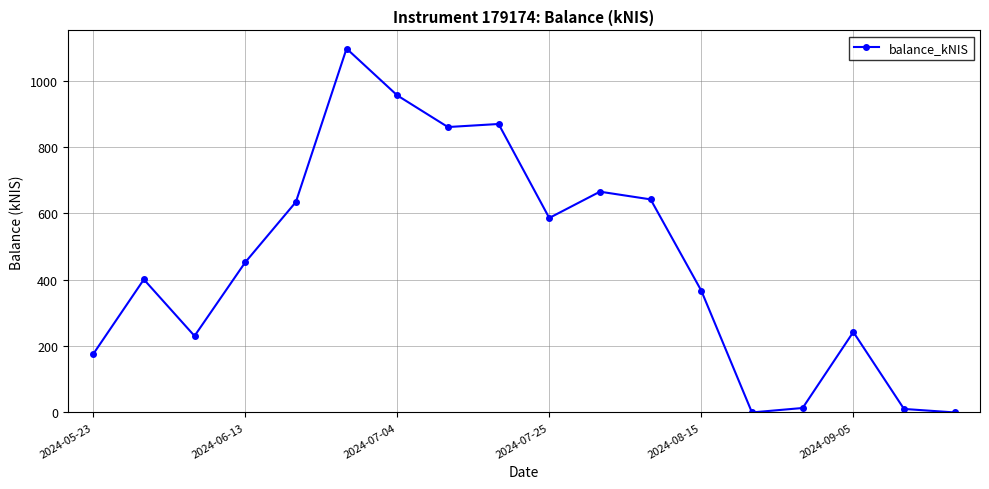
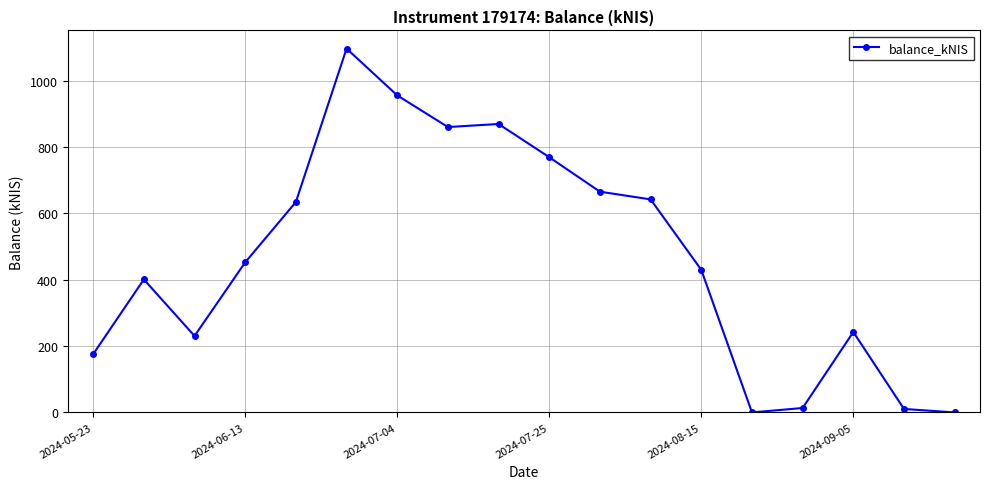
2024-07-25: 590 -> 770
2024-08-15: 370 -> 430
